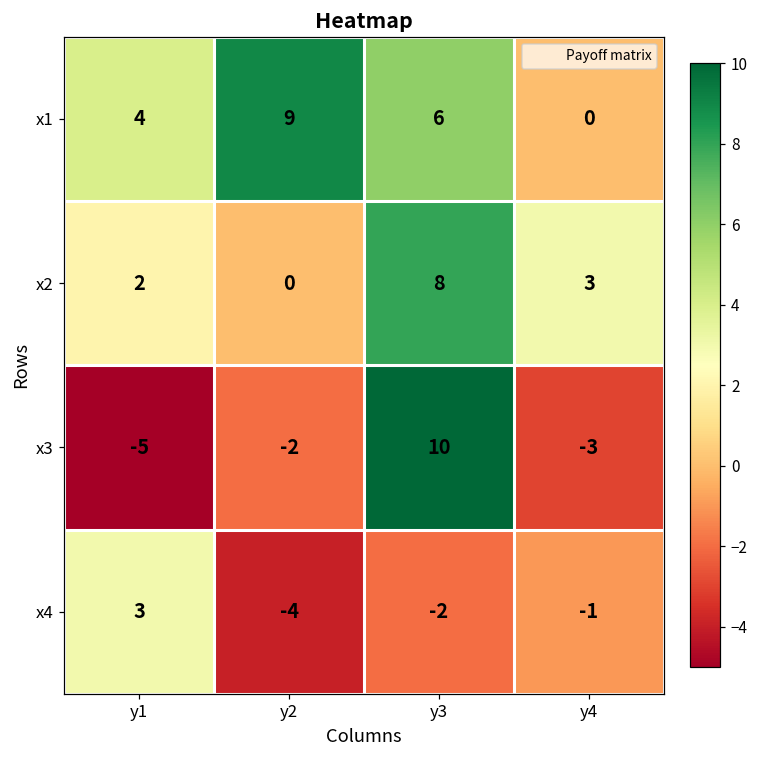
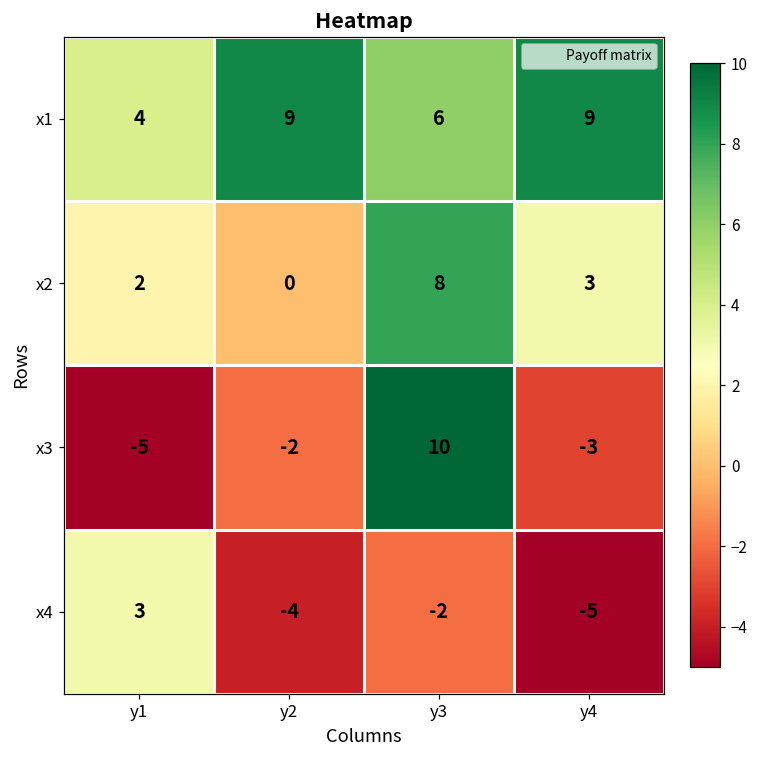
x1, y4: 0 -> 9
x4, y4: -1 -> -5
